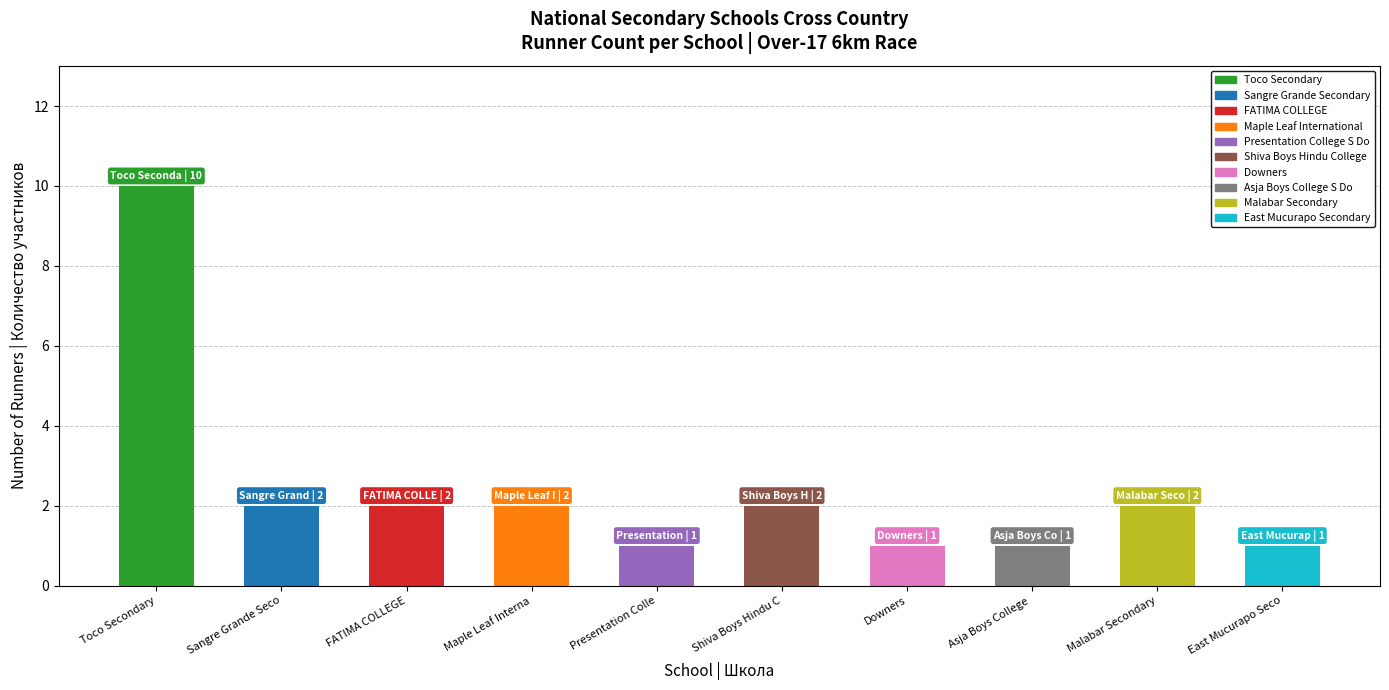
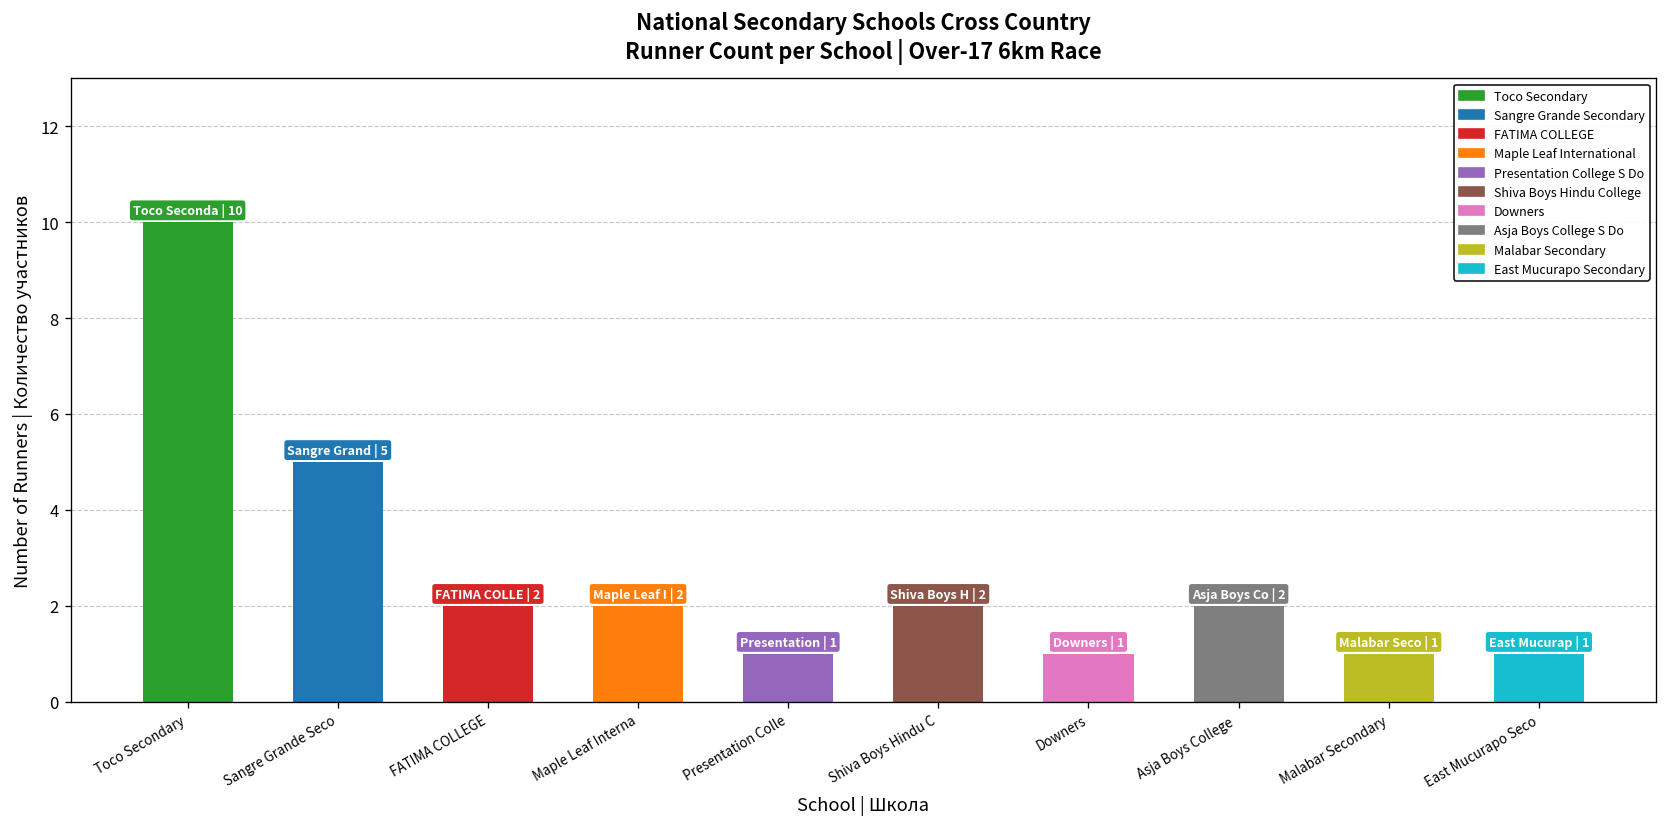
Sangre Grande Secondary, Sangre Grande Seco: 2 -> 5
Asja Boys College S Do, Asja Boys College: 1 -> 2
Malabar Secondary, Malabar Secondary: 2 -> 1
